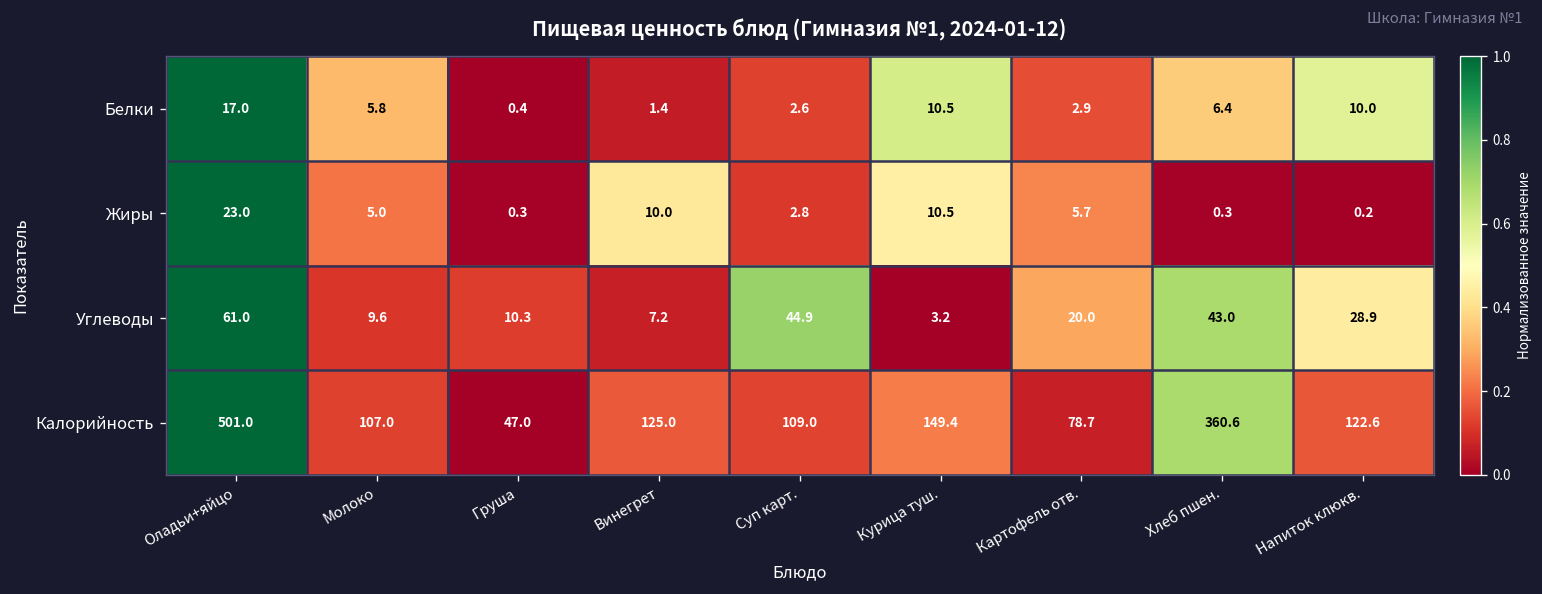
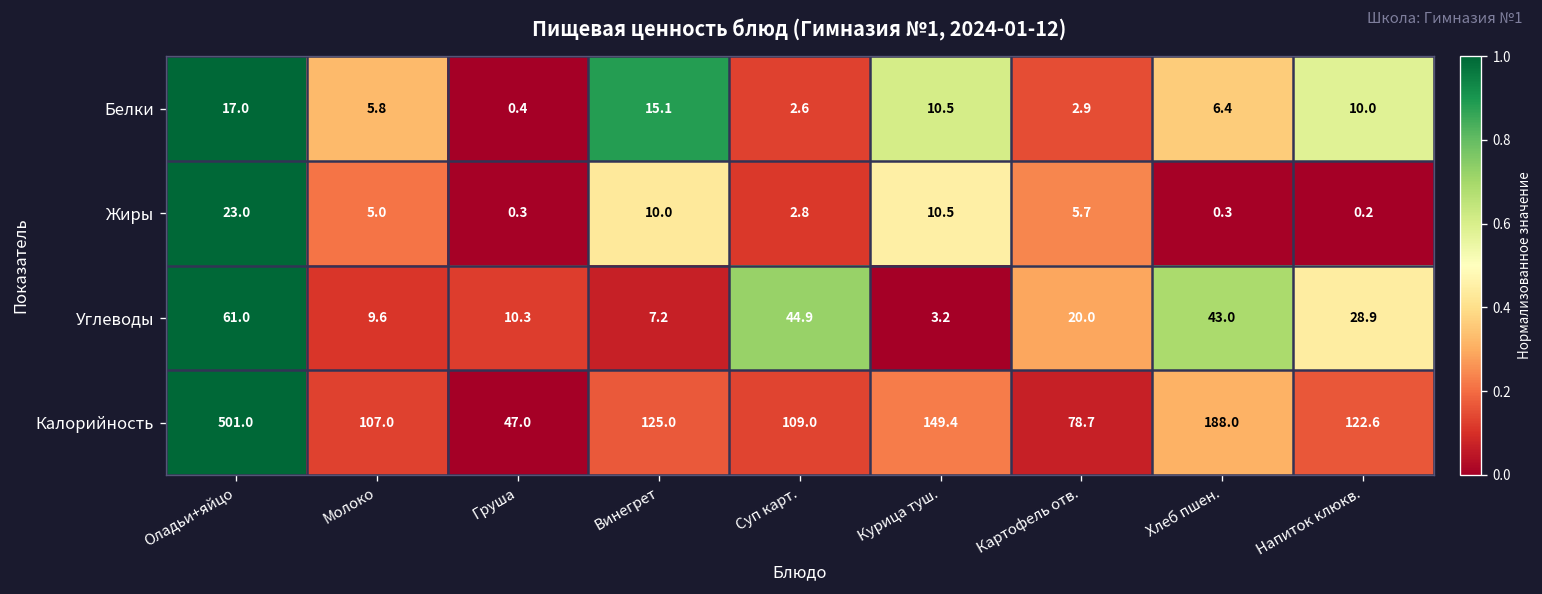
Белки, Винегрет: 1.4 -> 15.1
Калорийность, Хлеб пшен.: 360.6 -> 188.0
